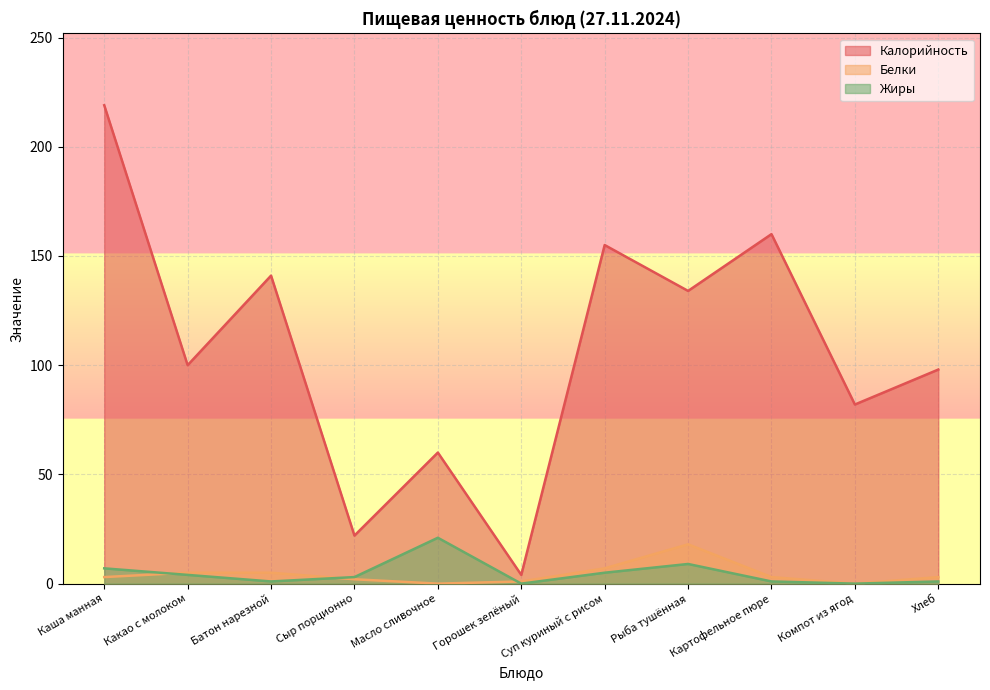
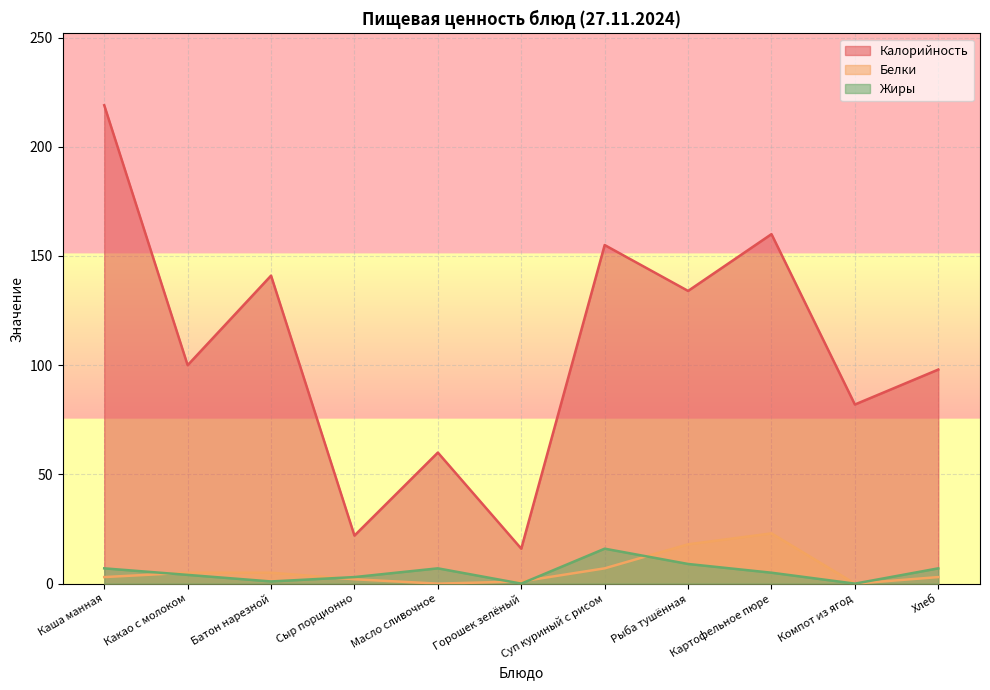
Жиры, Масло сливочное: 21 -> 7
Калорийность, Горошек зелёный: 4 -> 16
Жиры, Суп куриный с рисом: 5 -> 16
Белки, Картофельное пюре: 3 -> 23
Жиры, Картофельное пюре: 1 -> 5
Жиры, Хлеб: 1 -> 7
